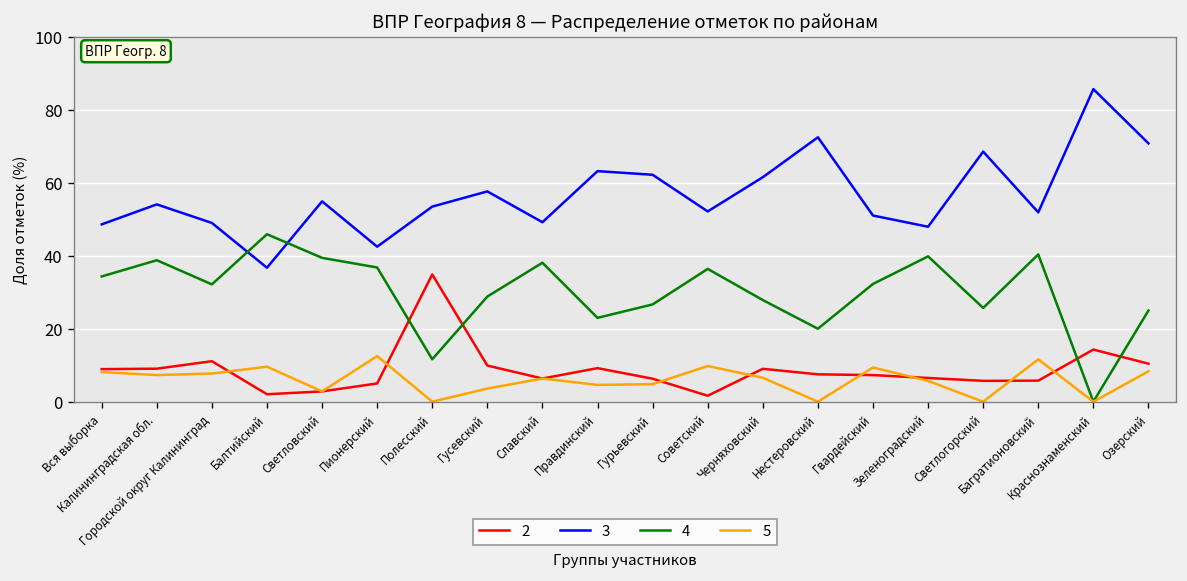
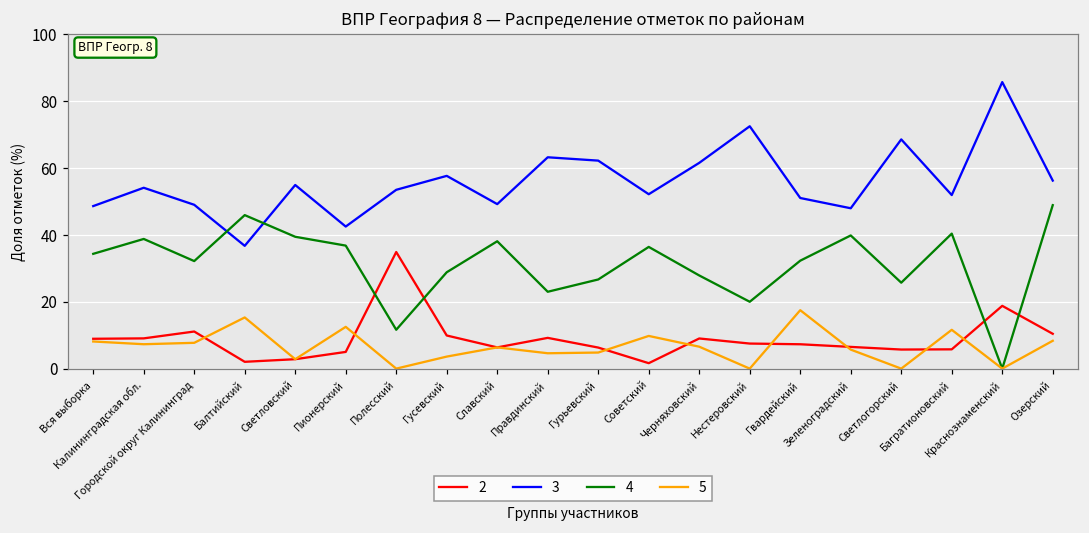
5, Балтийский: 10 -> 15
5, Гвардейский: 9 -> 17
2, Краснознаменский: 14 -> 19
3, Озерский: 71 -> 56
4, Озерский: 25 -> 49
